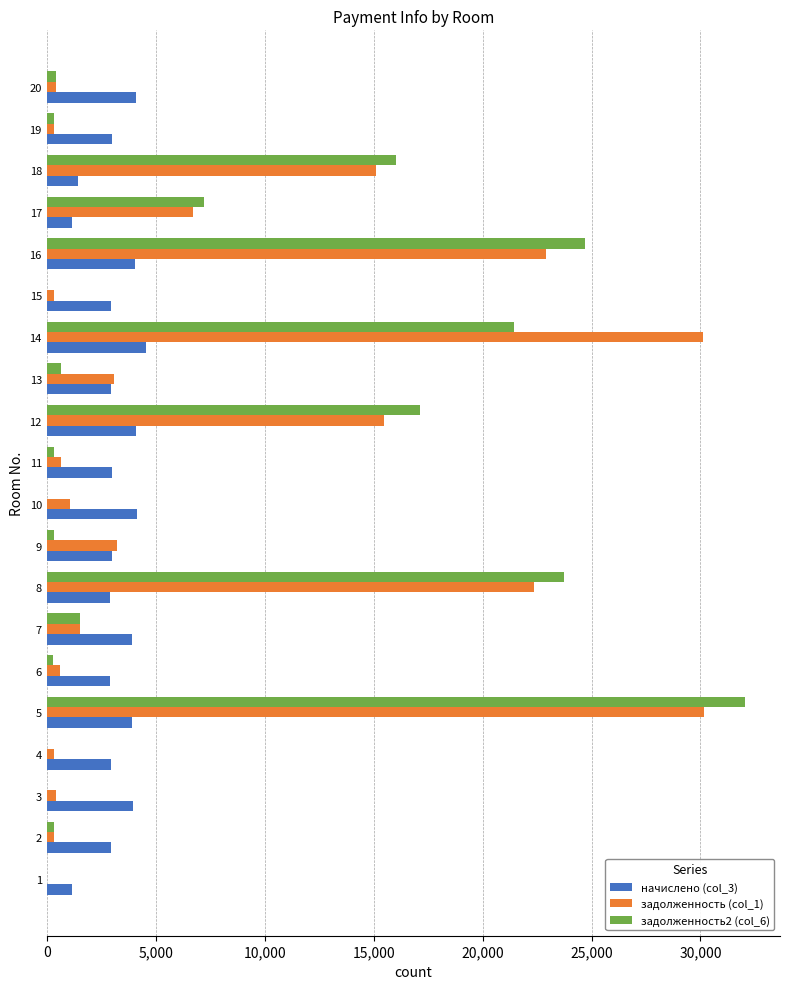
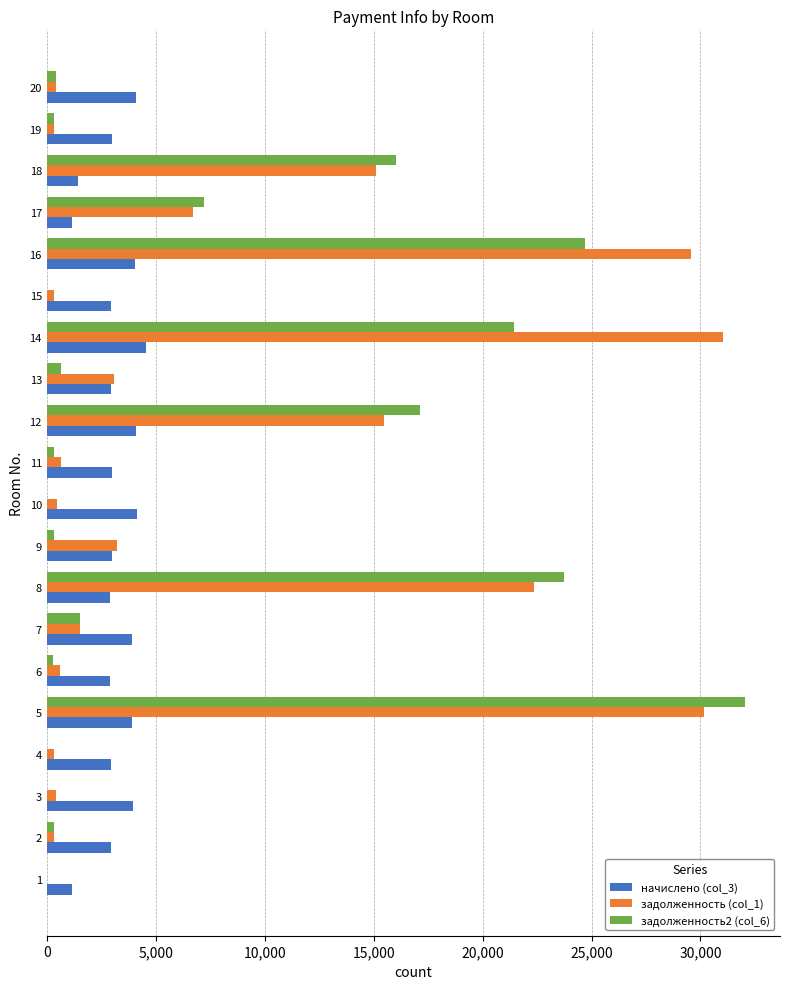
задолженность (col_1), 16: 22,900 -> 29,600
задолженность (col_1), 14: 30,100 -> 31,100
задолженность (col_1), 10: 1,100 -> 500
